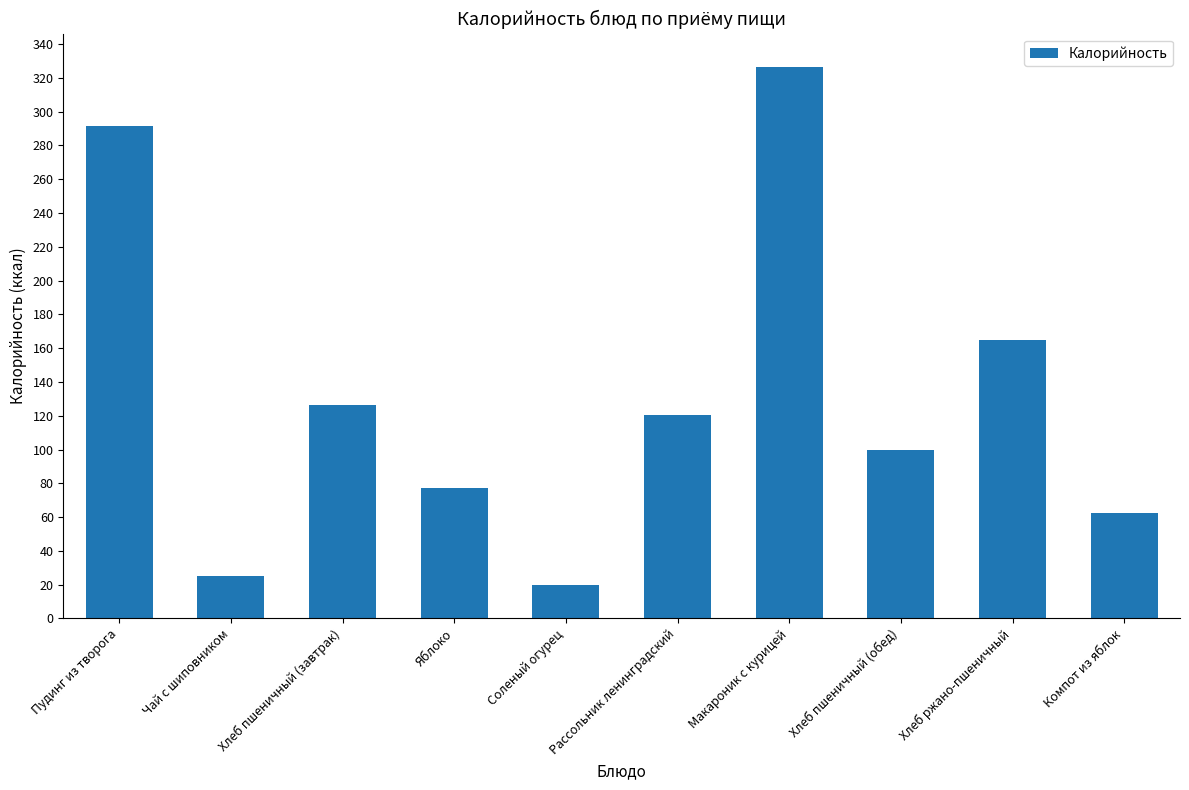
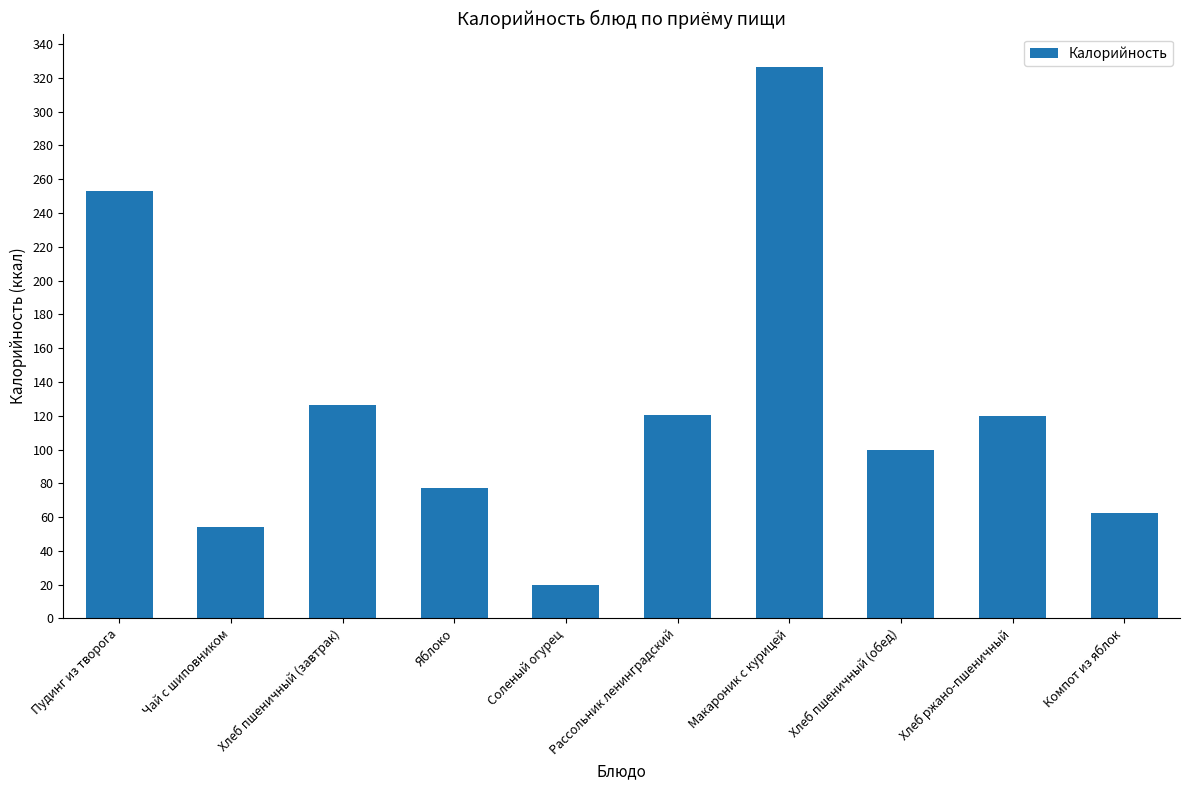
Пудинг из творога: 292 -> 253
Чай с шиповником: 25 -> 54
Хлеб ржано-пшеничный: 165 -> 120
